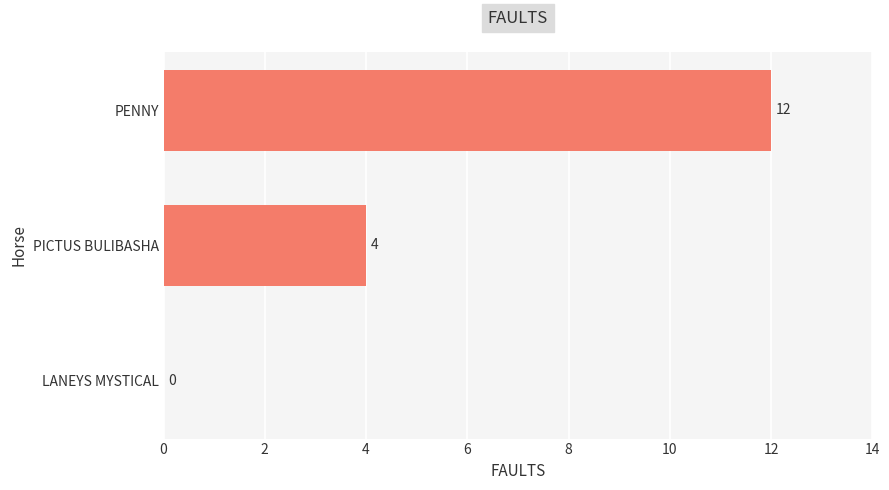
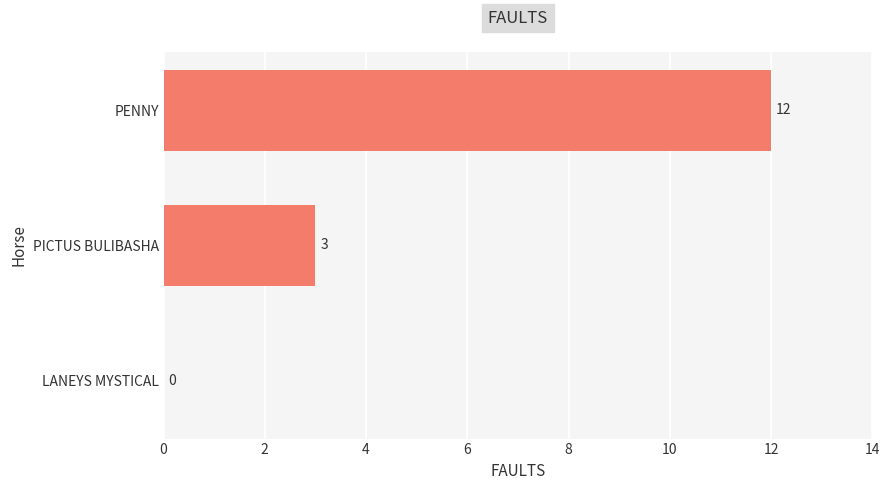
PICTUS BULIBASHA: 4 -> 3
